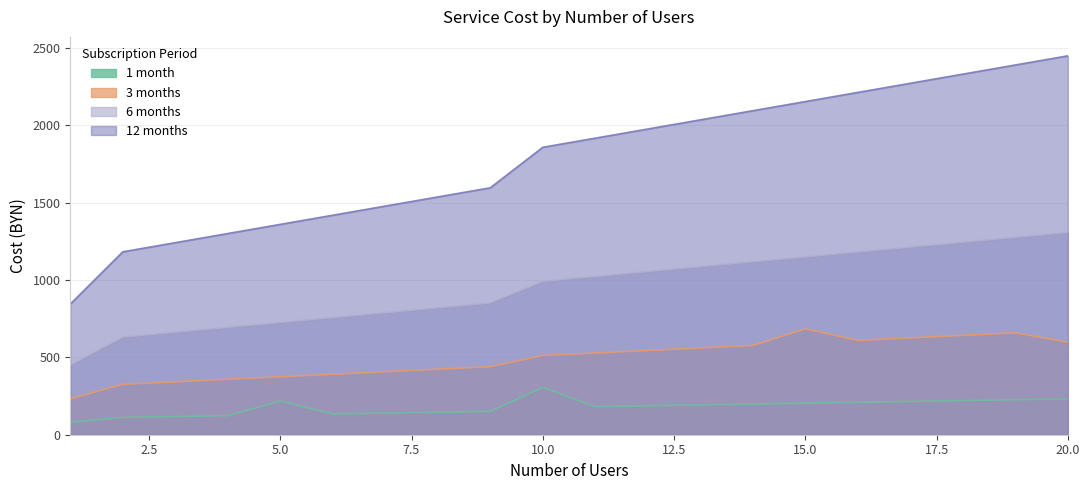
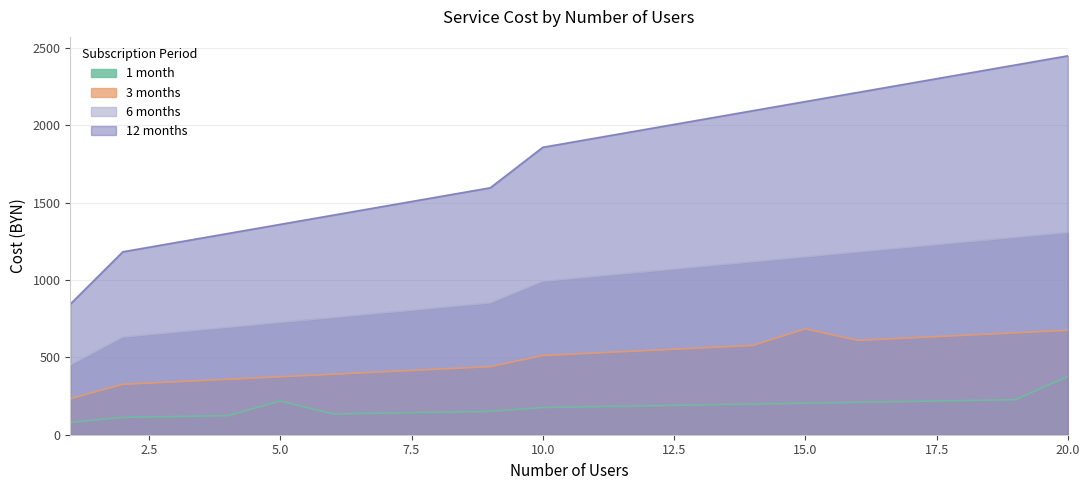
1 month, 10.0: 310 -> 180
1 month, 20.0: 230 -> 380
3 months, 20.0: 600 -> 670
